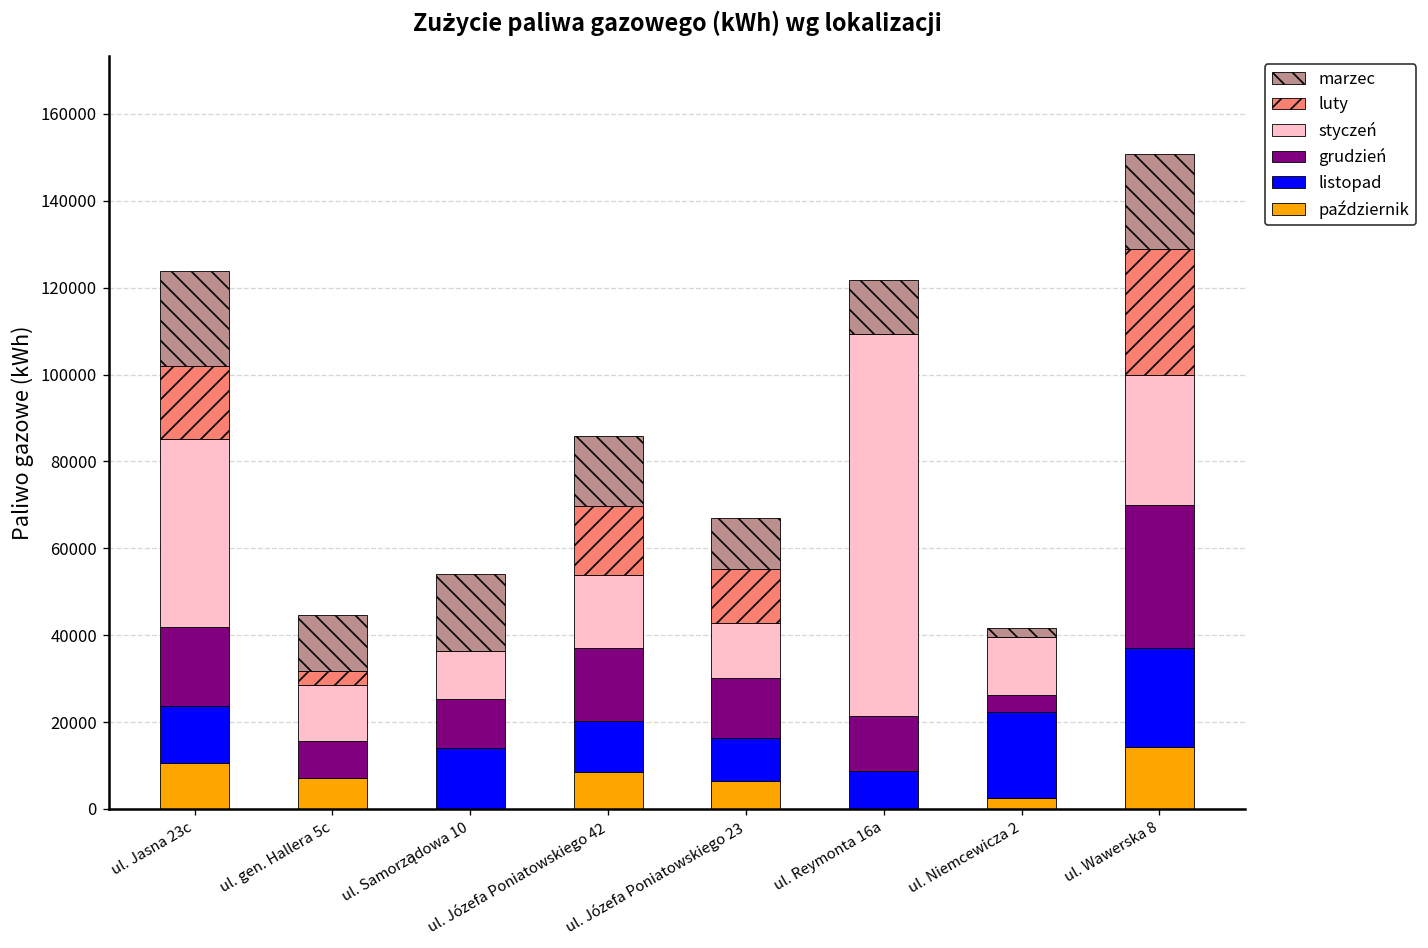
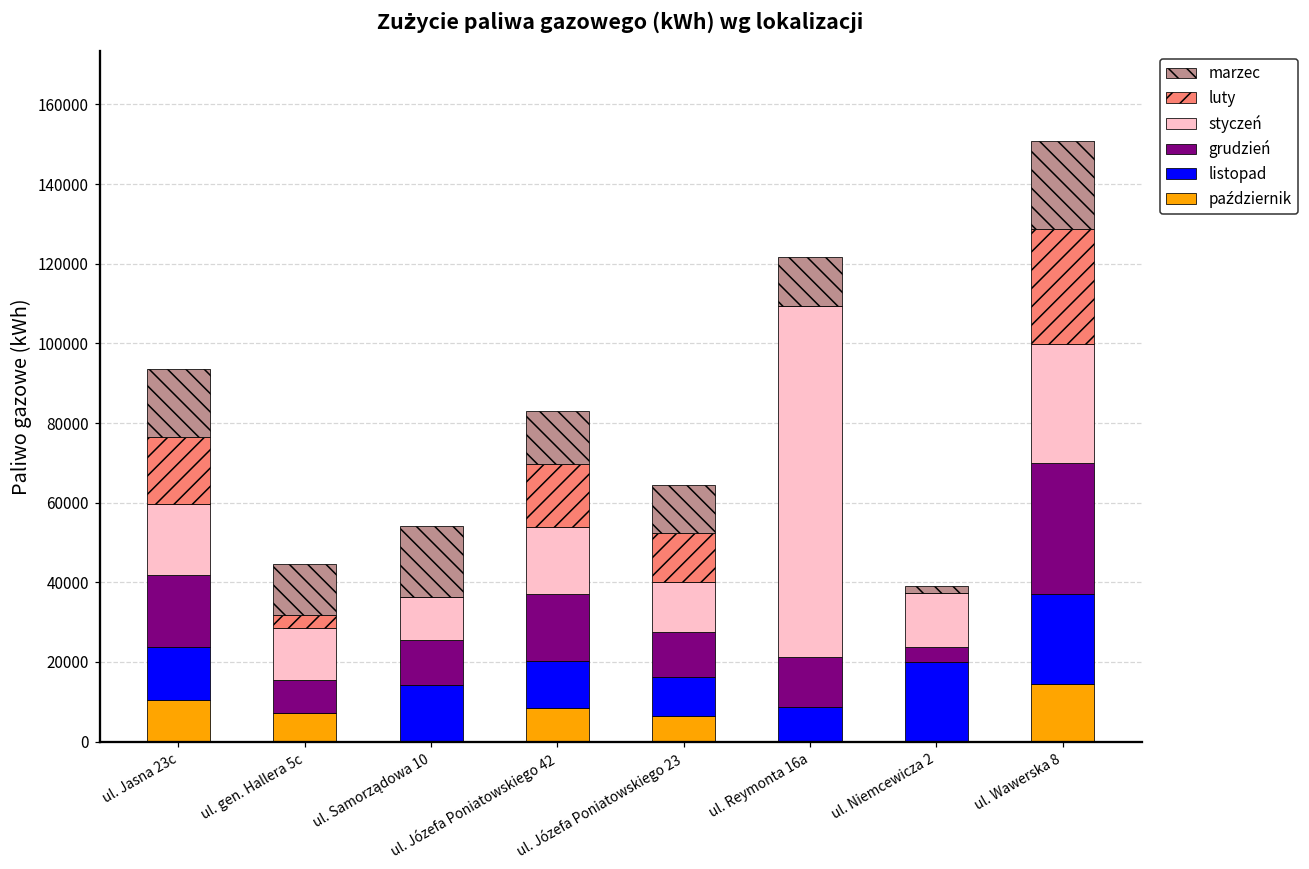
styczeń, ul. Jasna 23c: 43000 -> 18000
marzec, ul. Jasna 23c: 22000 -> 17000
marzec, ul. Józefa Poniatowskiego 42: 16000 -> 13000
grudzień, ul. Józefa Poniatowskiego 23: 14000 -> 11000
październik, ul. Niemcewicza 2: 2000 -> 0
